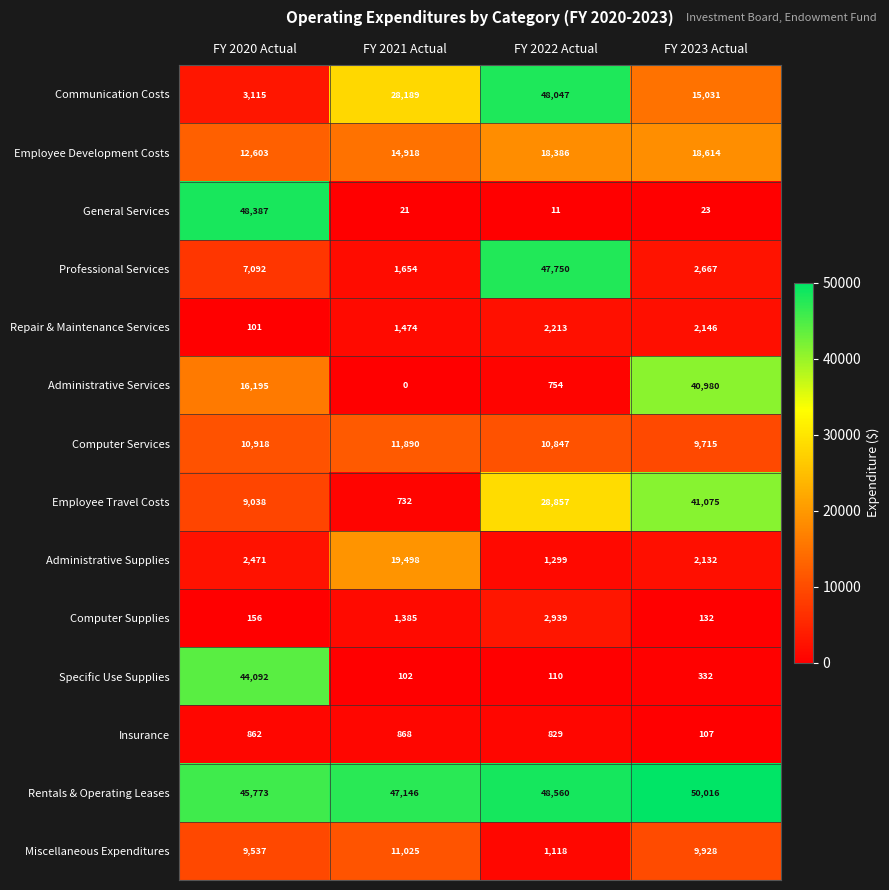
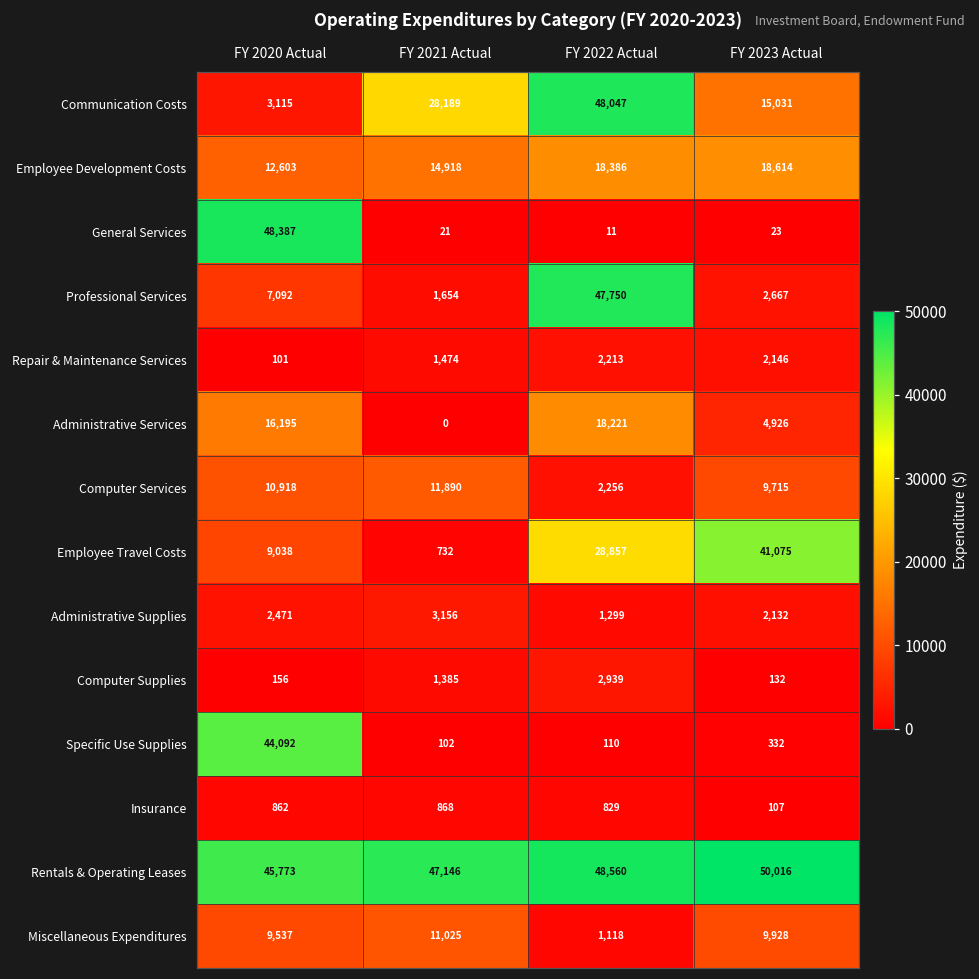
Administrative Services, FY 2022 Actual: 754 -> 18,221
Administrative Services, FY 2023 Actual: 40,980 -> 4,926
Computer Services, FY 2022 Actual: 10,847 -> 2,256
Administrative Supplies, FY 2021 Actual: 19,498 -> 3,156
